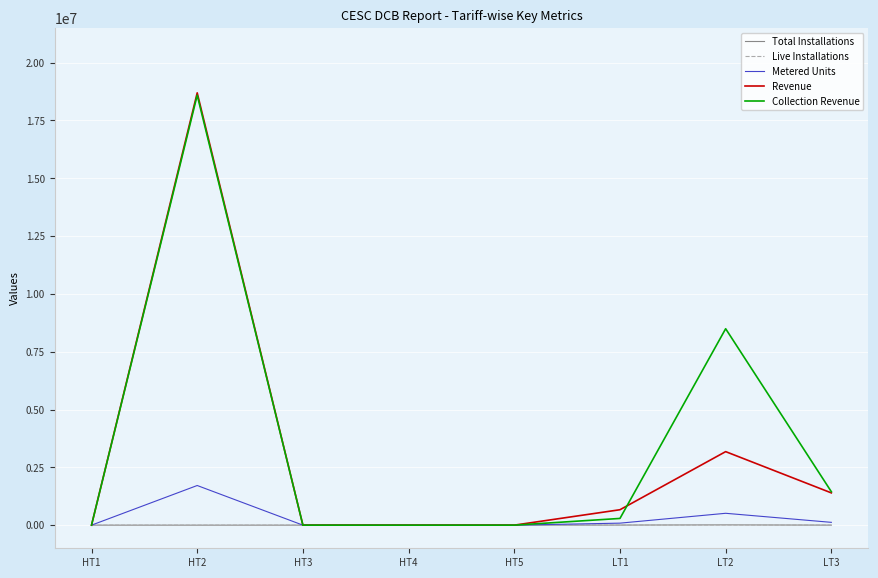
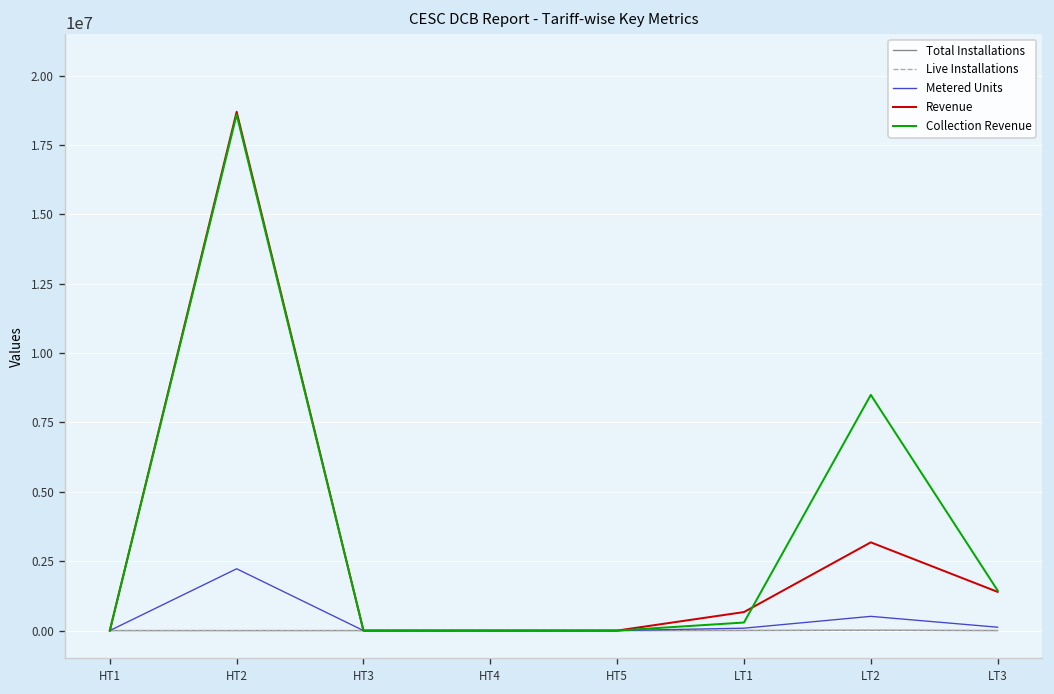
Metered Units, HT2: 1700000 -> 2200000
